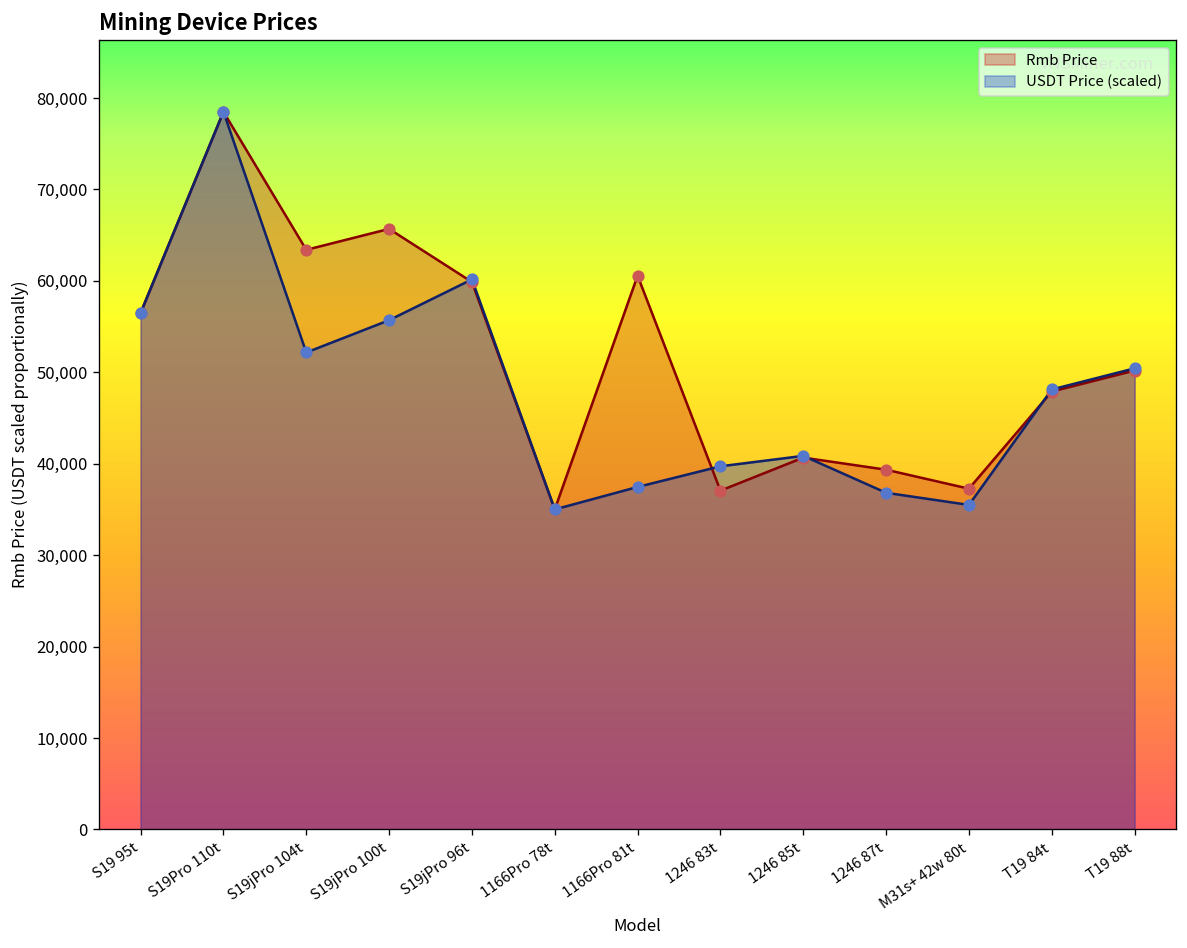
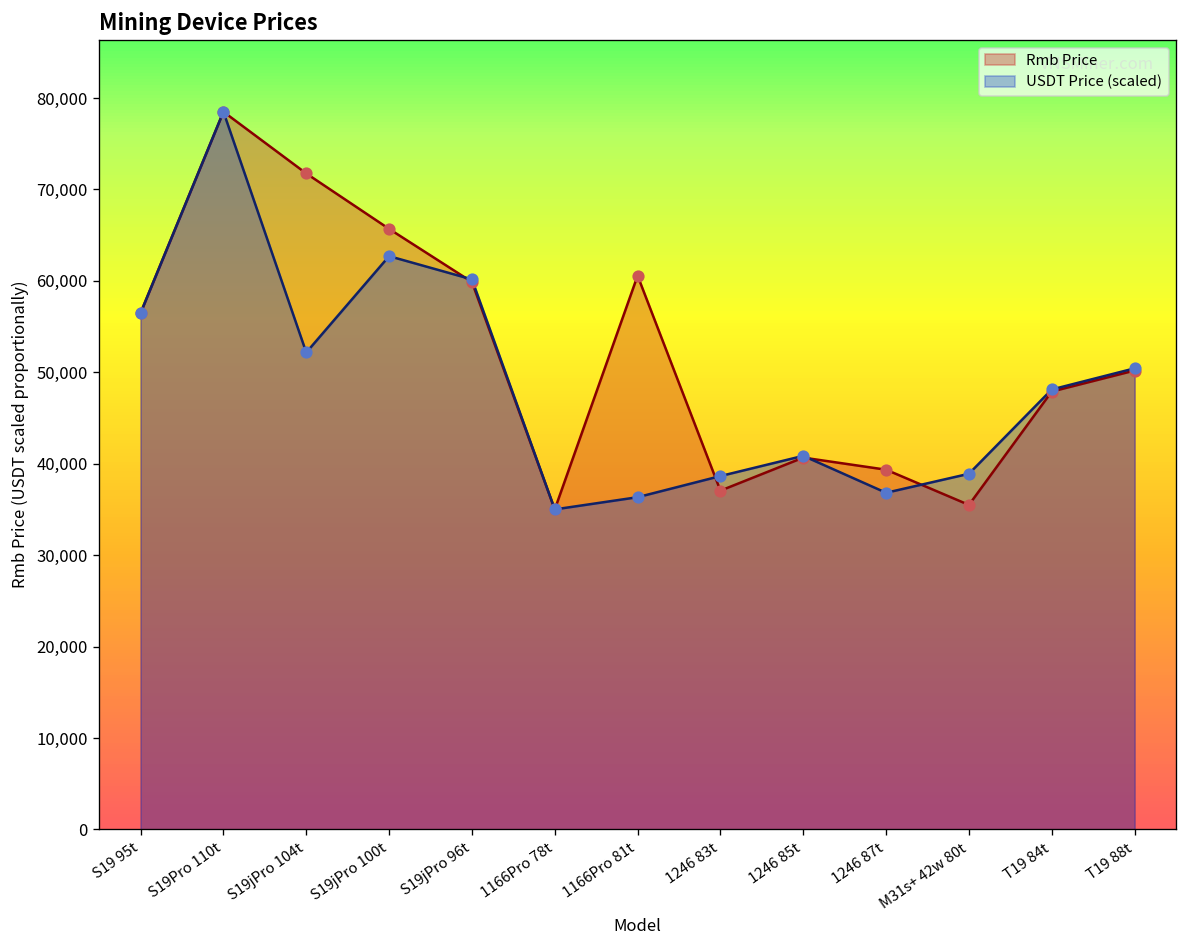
Rmb Price, S19jPro 104t: 63,000 -> 72,000
USDT Price (scaled), S19jPro 100t: 56,000 -> 63,000
USDT Price (scaled), 1166Pro 81t: 37,000 -> 36,000
USDT Price (scaled), 1246 83t: 40,000 -> 39,000
Rmb Price, M31s+ 42w 80t: 37,000 -> 36,000
USDT Price (scaled), M31s+ 42w 80t: 36,000 -> 39,000
